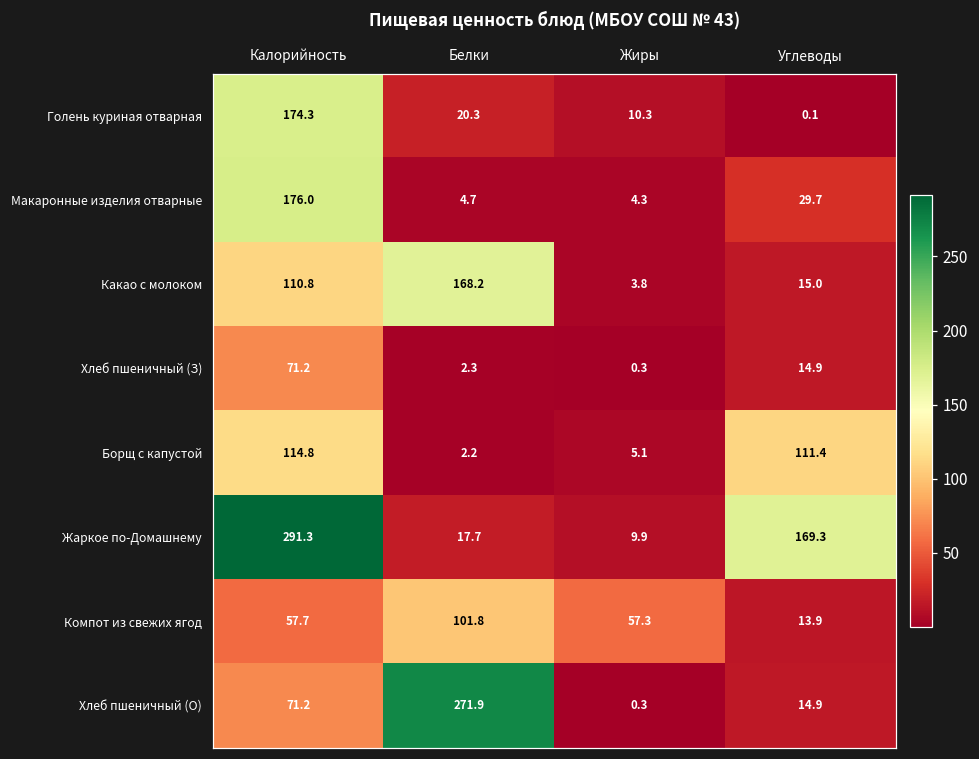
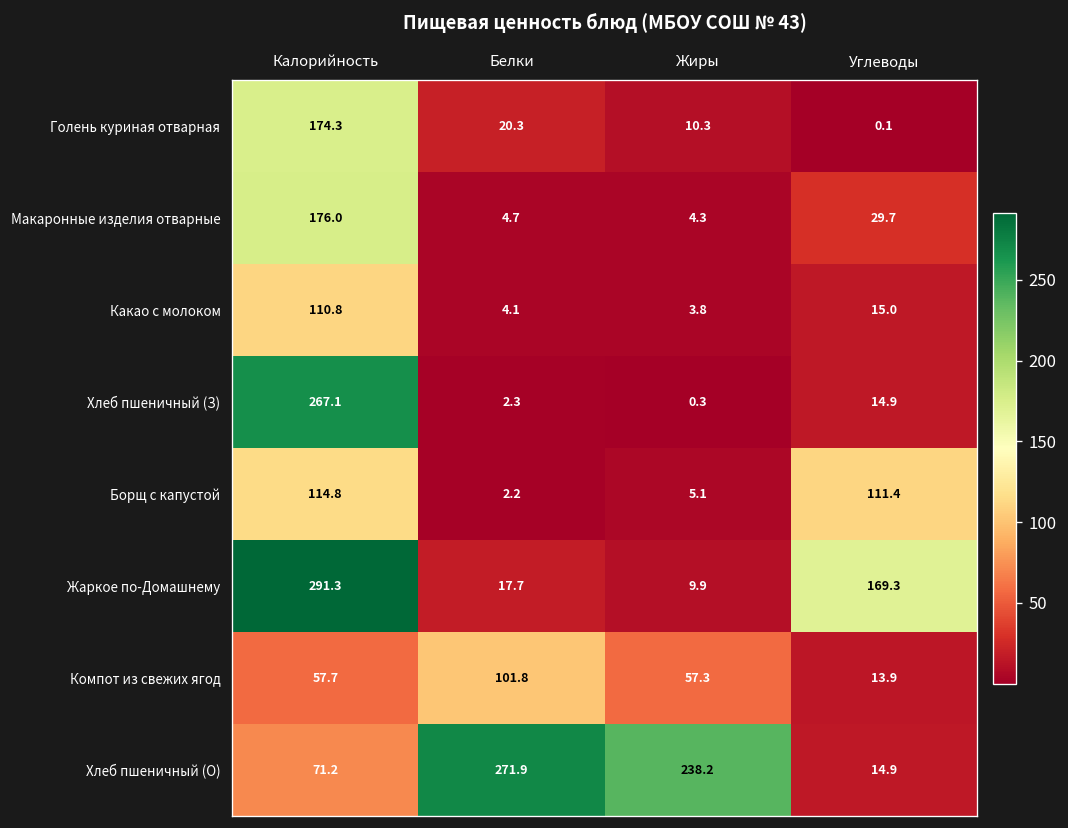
Какао с молоком, Белки: 168.2 -> 4.1
Хлеб пшеничный (З), Калорийность: 71.2 -> 267.1
Хлеб пшеничный (О), Жиры: 0.3 -> 238.2
